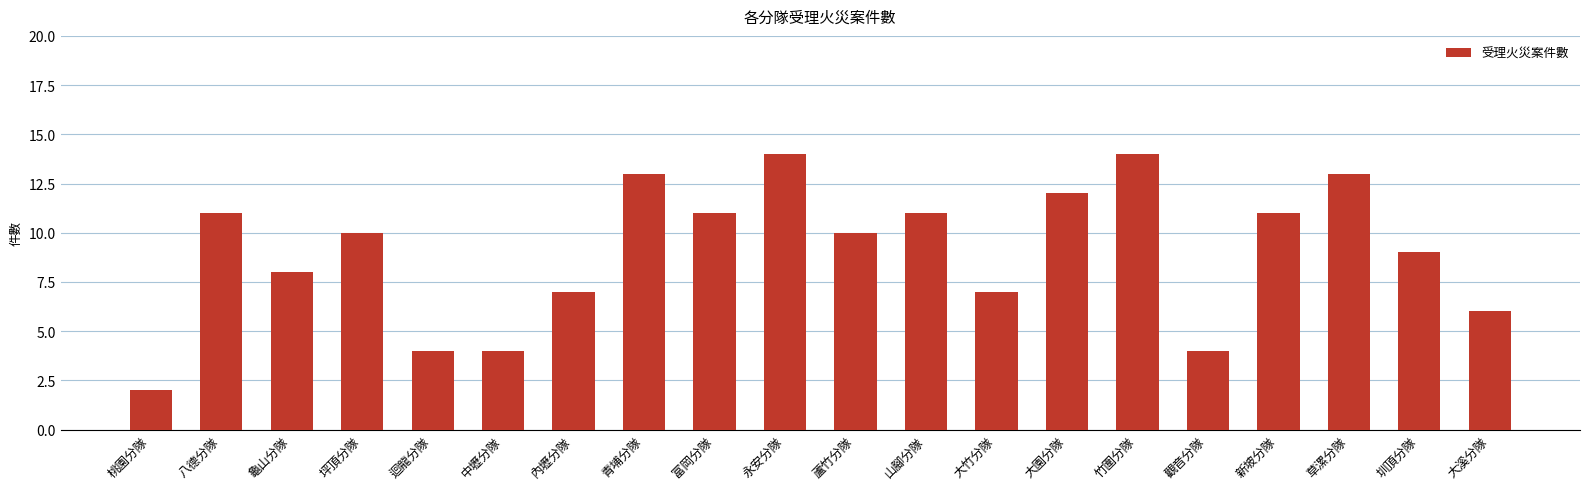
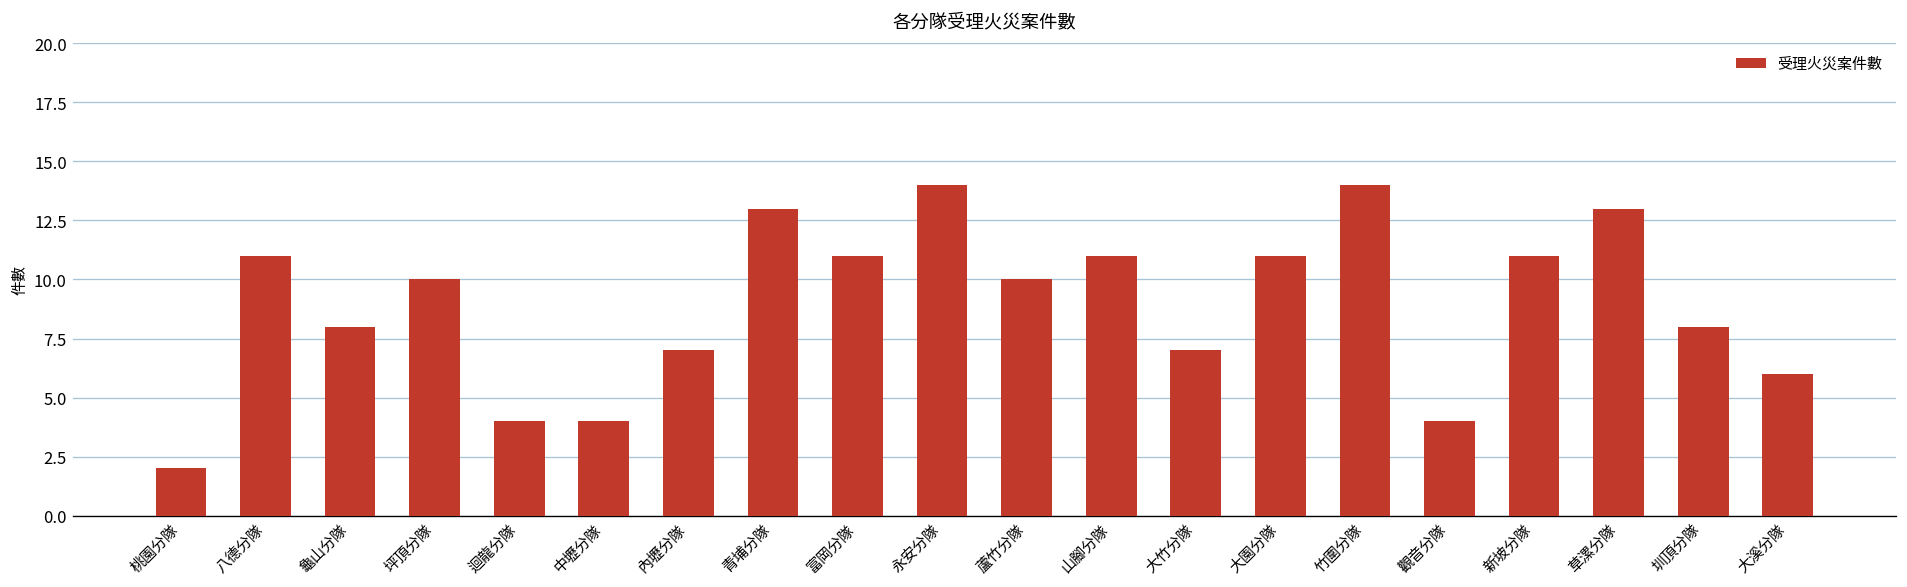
大園分隊: 12 -> 11
圳頂分隊: 9 -> 8
